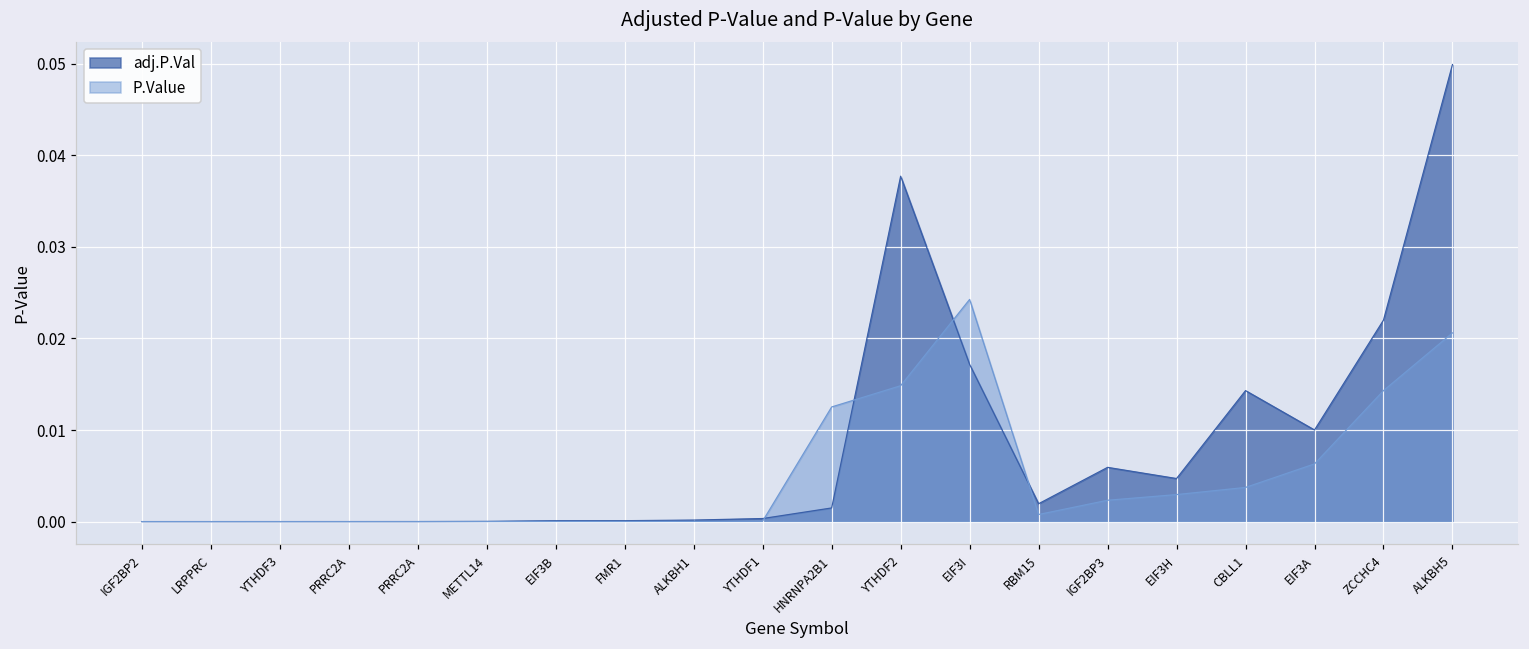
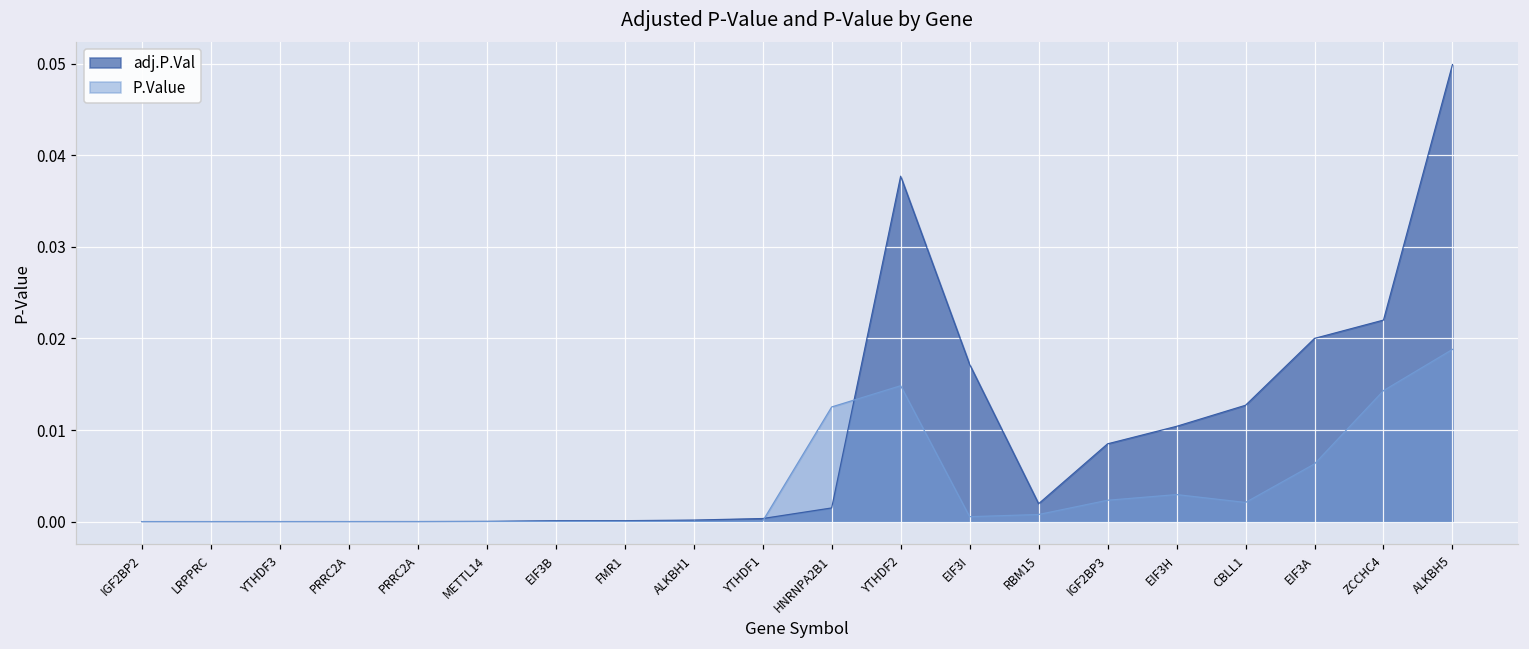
P.Value, EIF3I: 0.024 -> 0.001
adj.P.Val, IGF2BP3: 0.006 -> 0.008
adj.P.Val, EIF3H: 0.005 -> 0.010
adj.P.Val, CBLL1: 0.014 -> 0.013
P.Value, CBLL1: 0.004 -> 0.002
adj.P.Val, EIF3A: 0.01 -> 0.02
P.Value, ALKBH5: 0.021 -> 0.019
